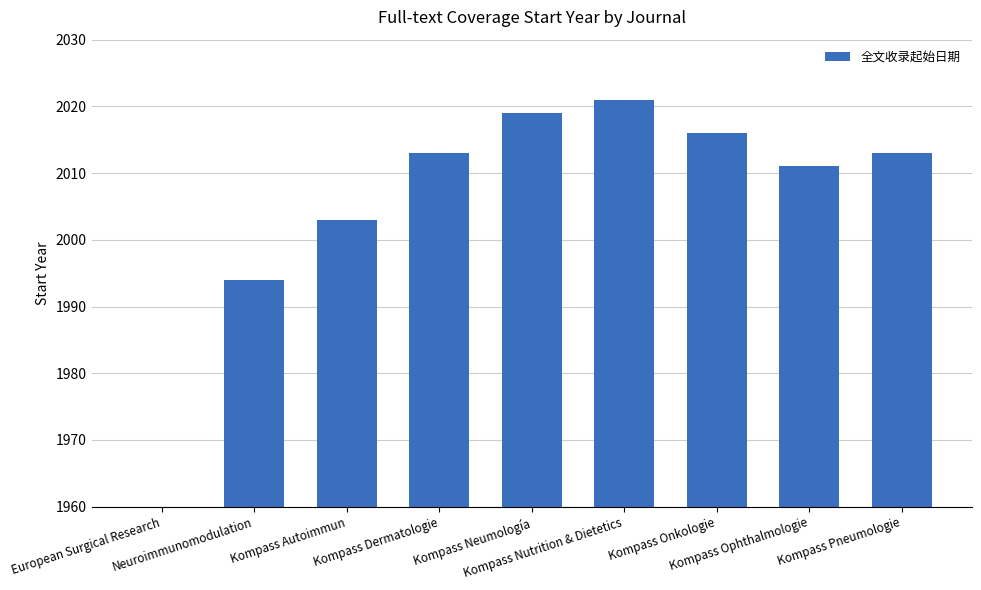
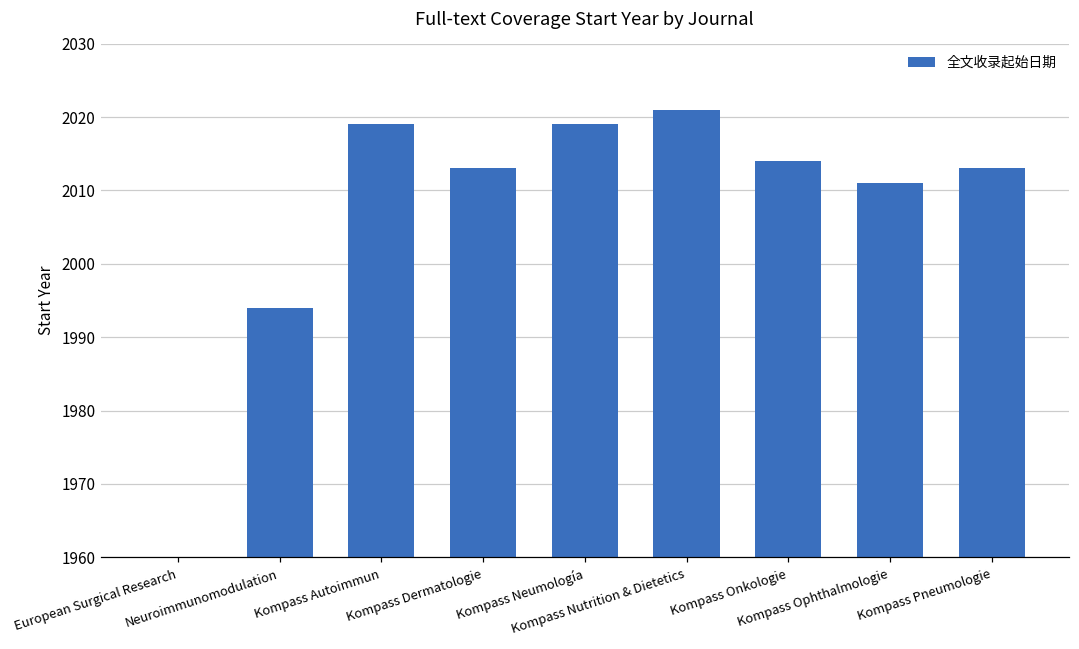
Kompass Autoimmun: 2003 -> 2019
Kompass Onkologie: 2016 -> 2014
